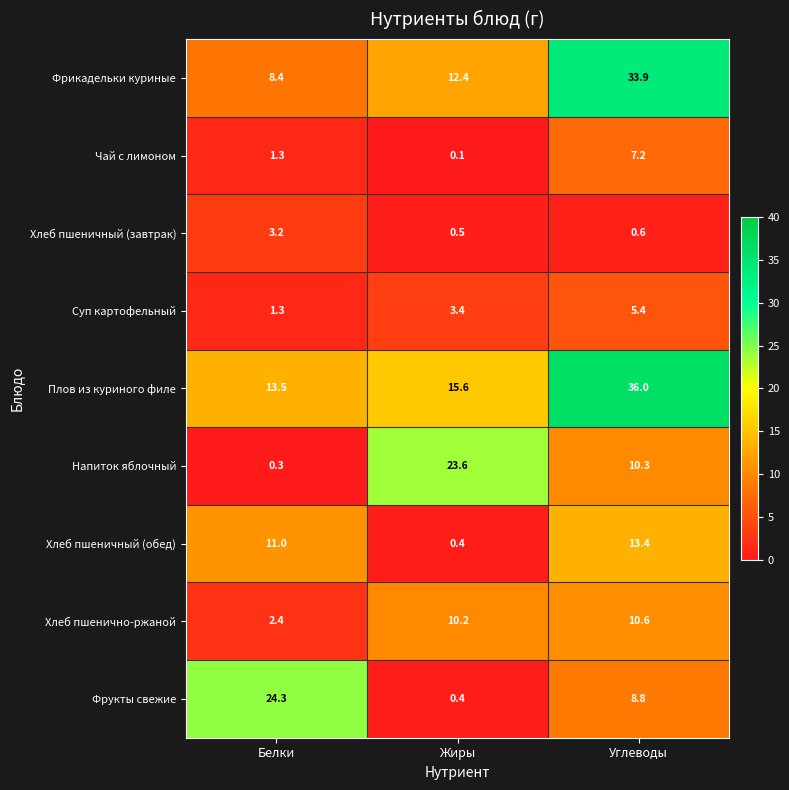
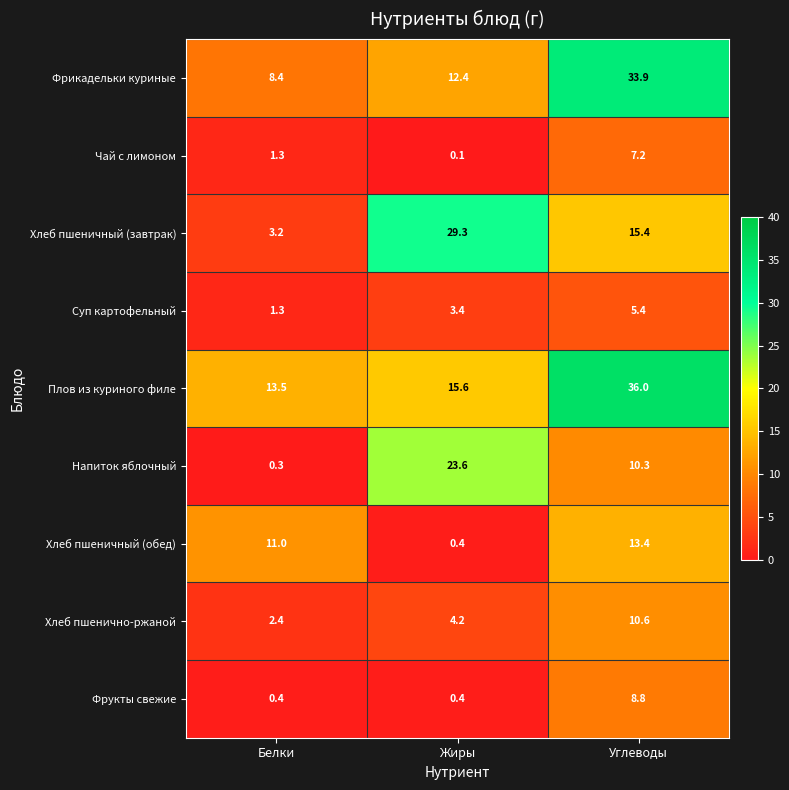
Хлеб пшеничный (завтрак), Жиры: 0.5 -> 29.3
Хлеб пшеничный (завтрак), Углеводы: 0.6 -> 15.4
Хлеб пшенично-ржаной, Жиры: 10.2 -> 4.2
Фрукты свежие, Белки: 24.3 -> 0.4
